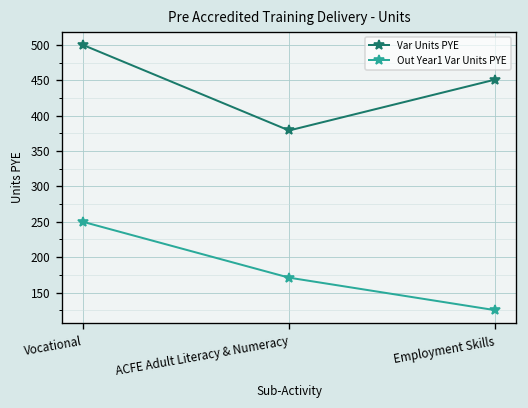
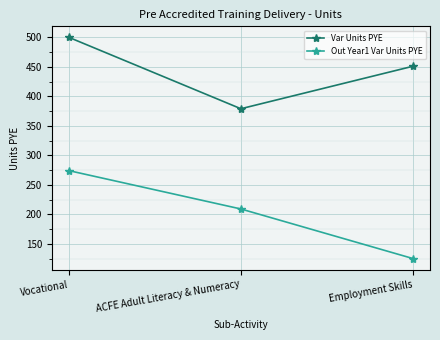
Out Year1 Var Units PYE, Vocational: 250 -> 270
Out Year1 Var Units PYE, ACFE Adult Literacy & Numeracy: 170 -> 210
